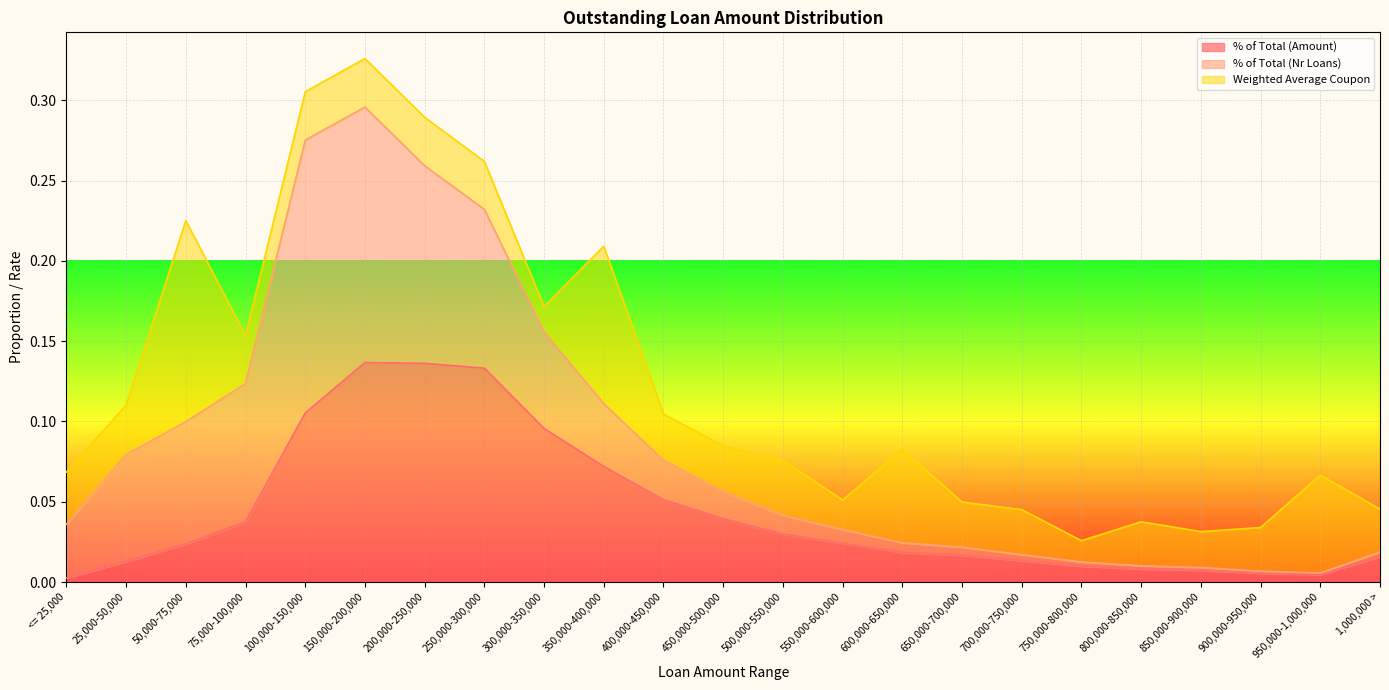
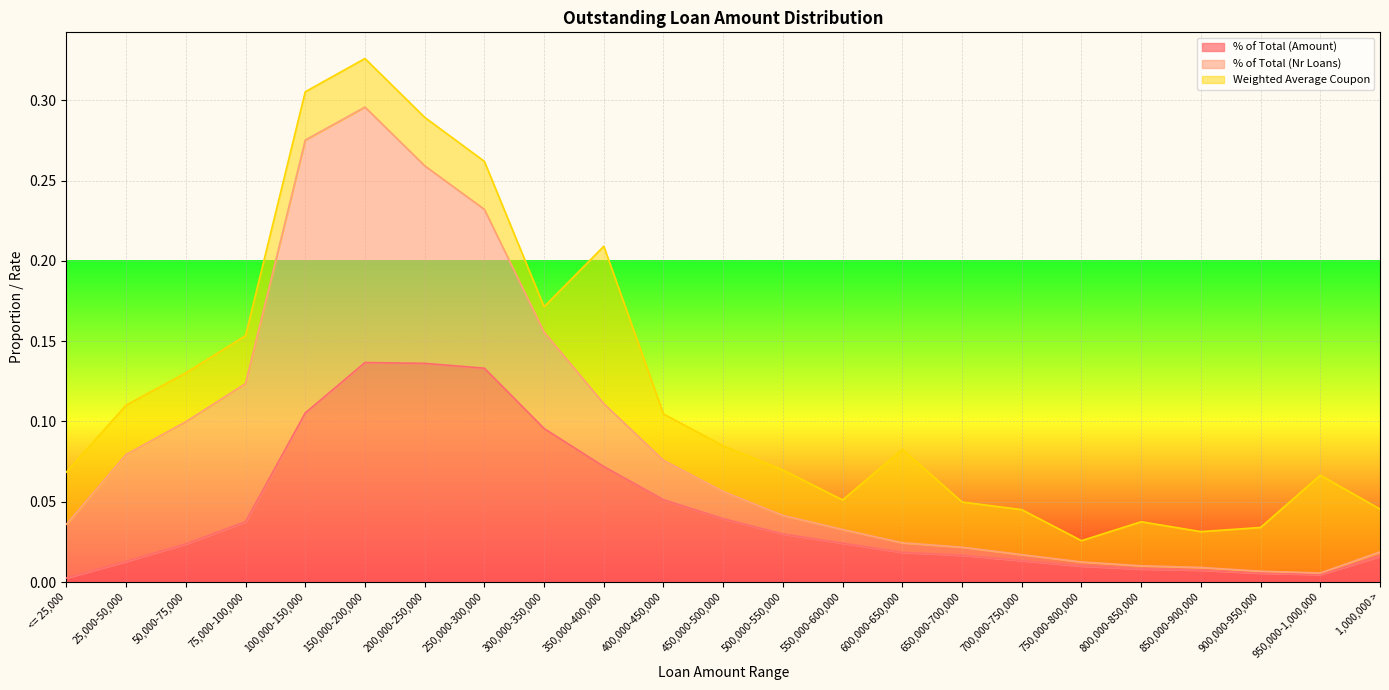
Weighted Average Coupon, 50,000-75,000: 0.125 -> 0.030
Weighted Average Coupon, 500,000-550,000: 0.034 -> 0.028
